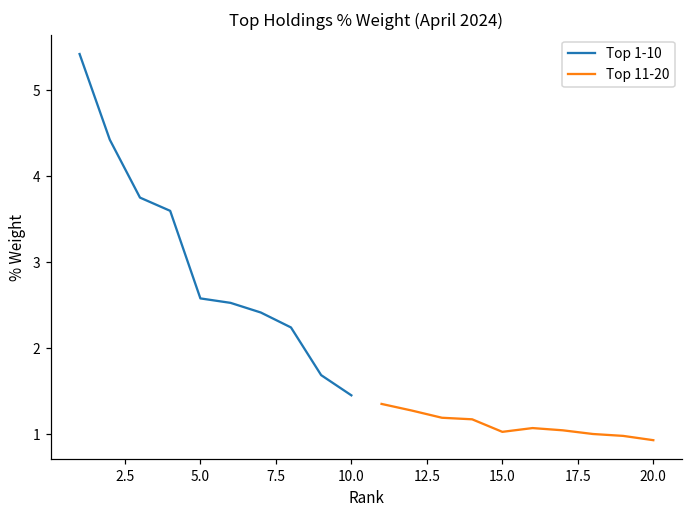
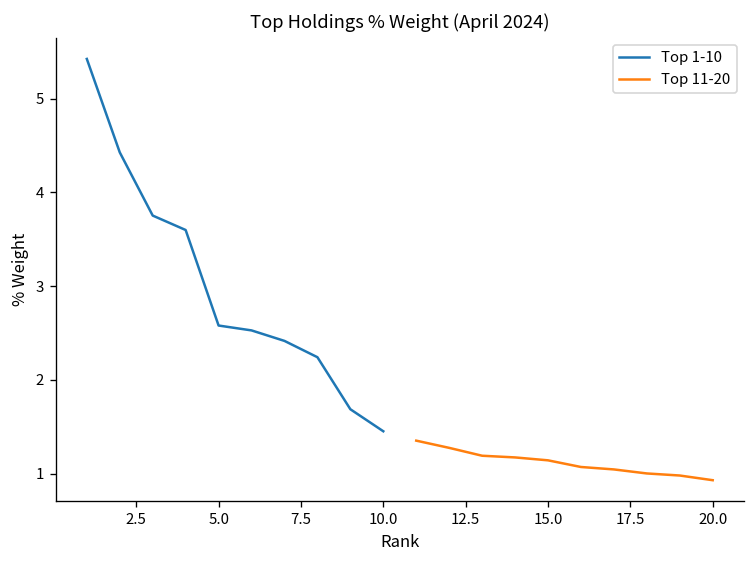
Top 11-20, 15.0: 1.0 -> 1.1
